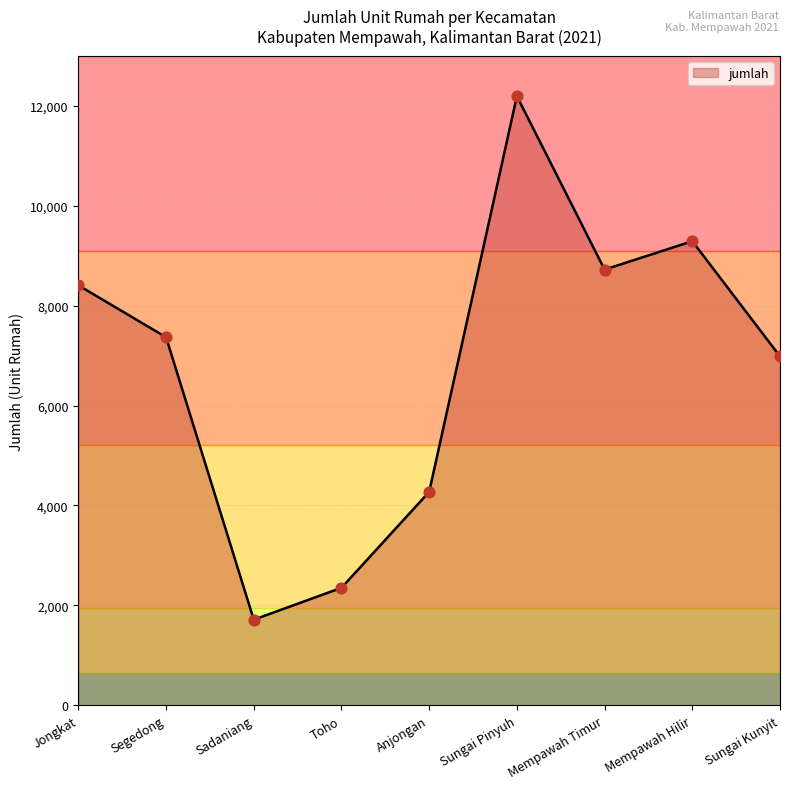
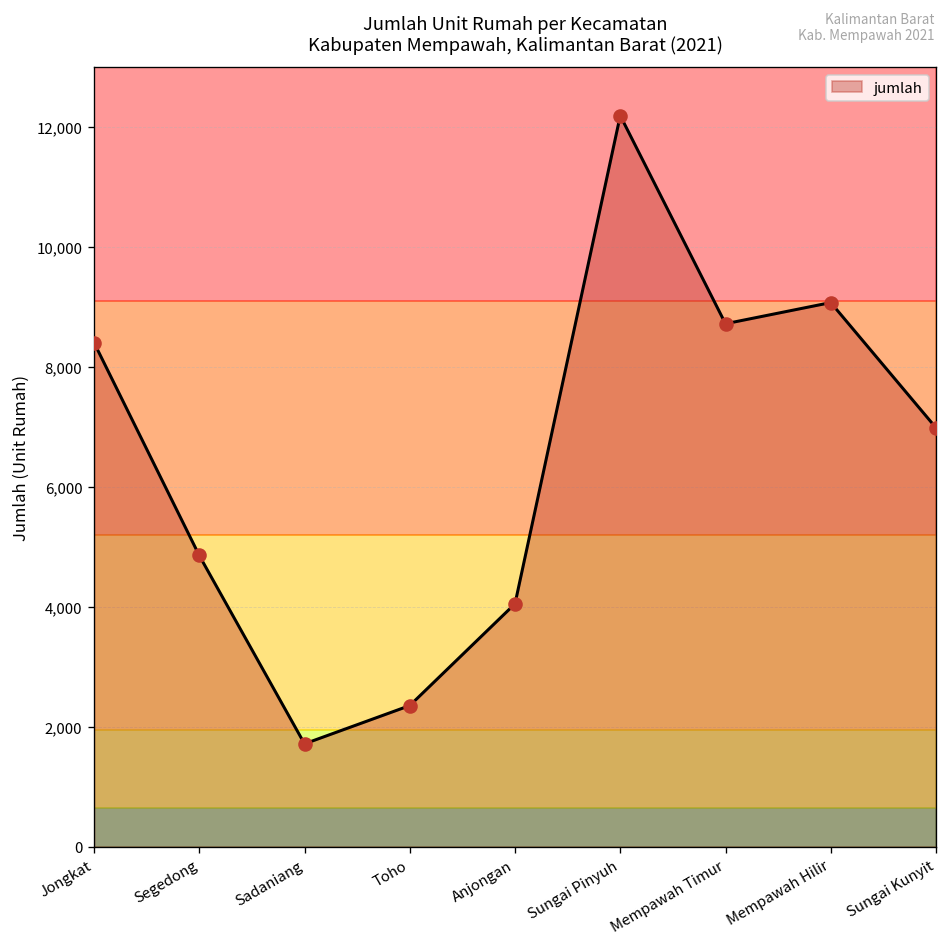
Segedong: 7,400 -> 4,900
Anjongan: 4,300 -> 4,100
Mempawah Hilir: 9,300 -> 9,100
